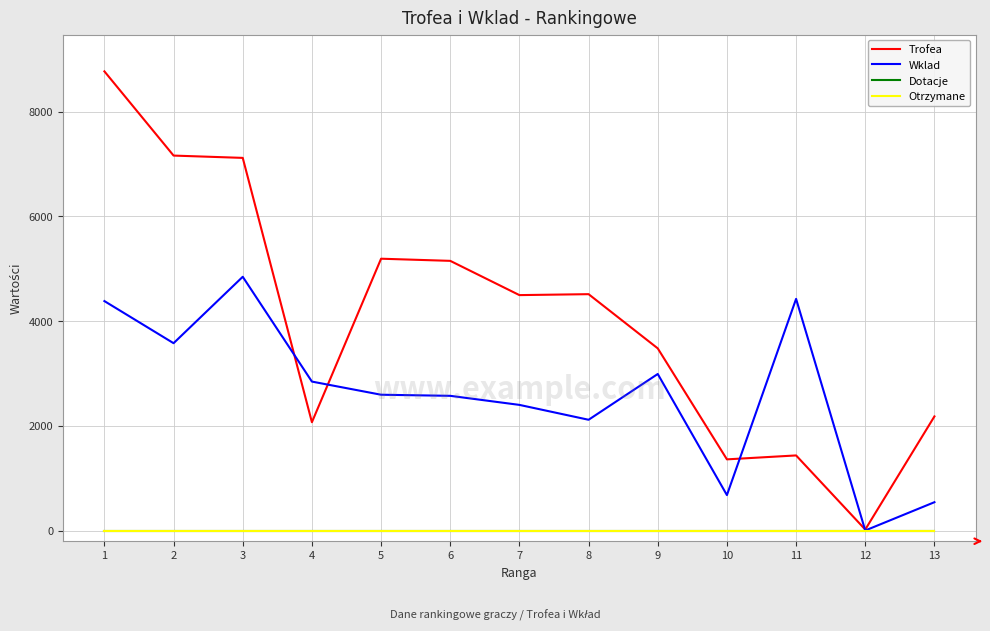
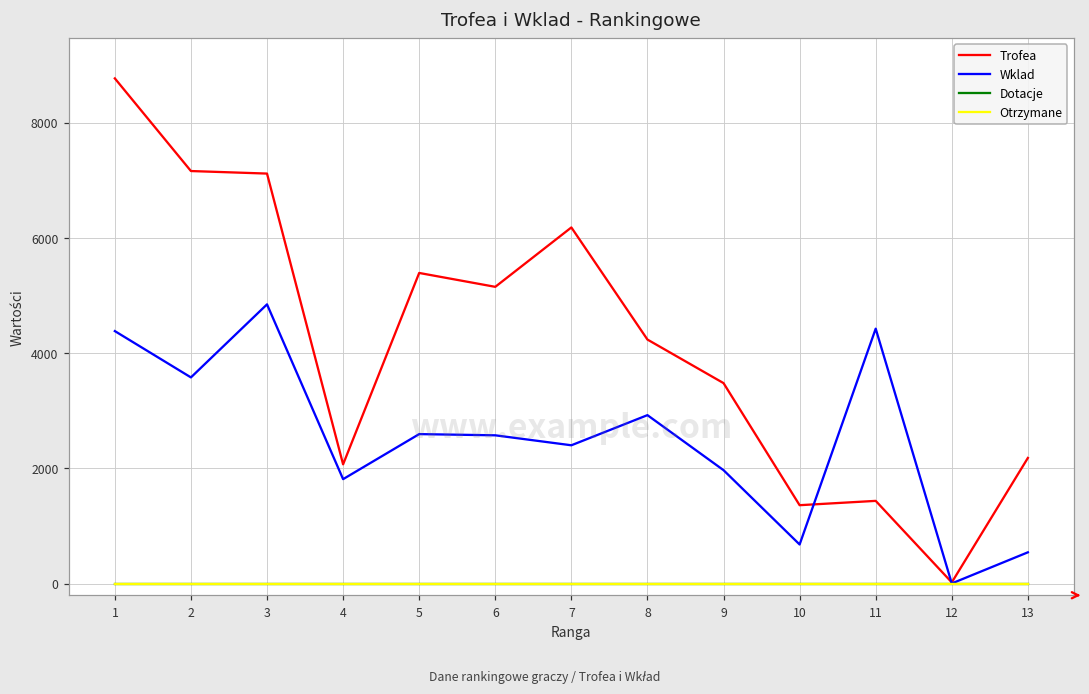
Wklad, 4: 2800 -> 1800
Trofea, 5: 5200 -> 5400
Trofea, 7: 4500 -> 6200
Trofea, 8: 4500 -> 4200
Wklad, 8: 2100 -> 2900
Wklad, 9: 3000 -> 2000
